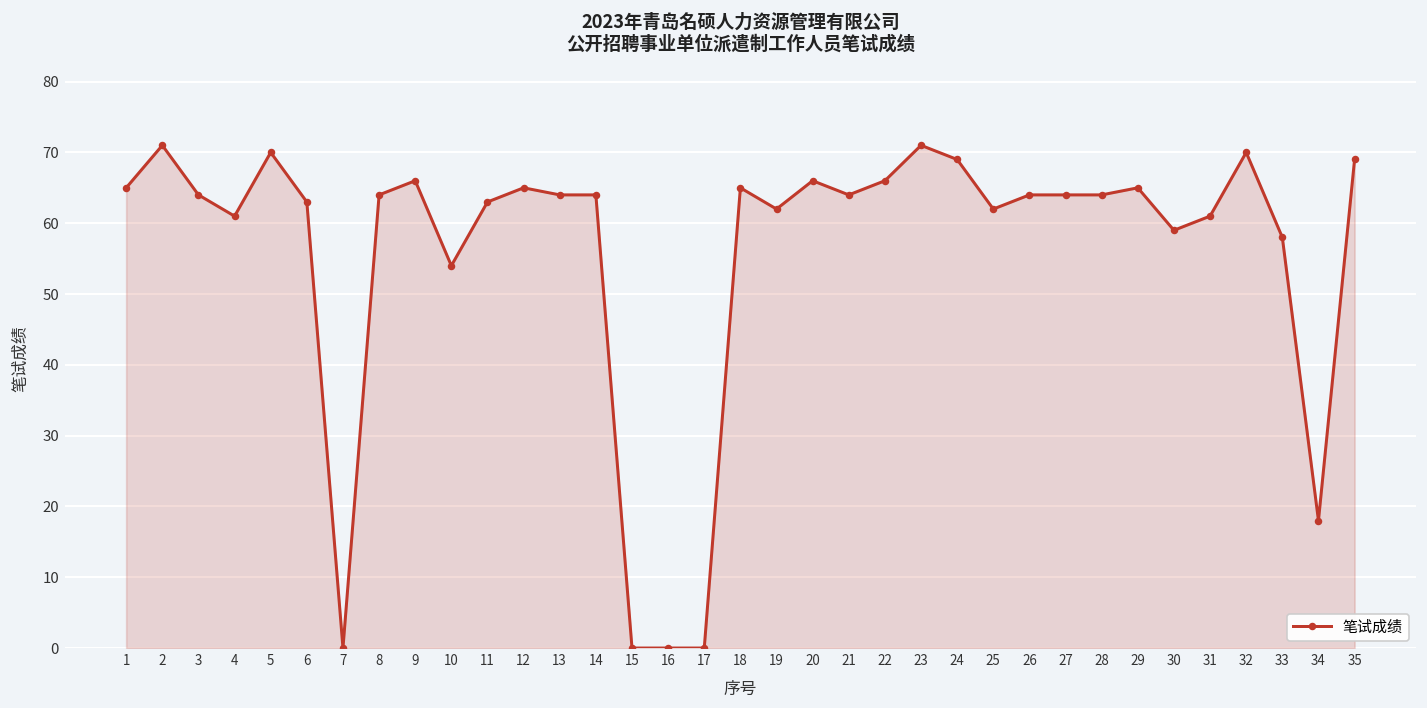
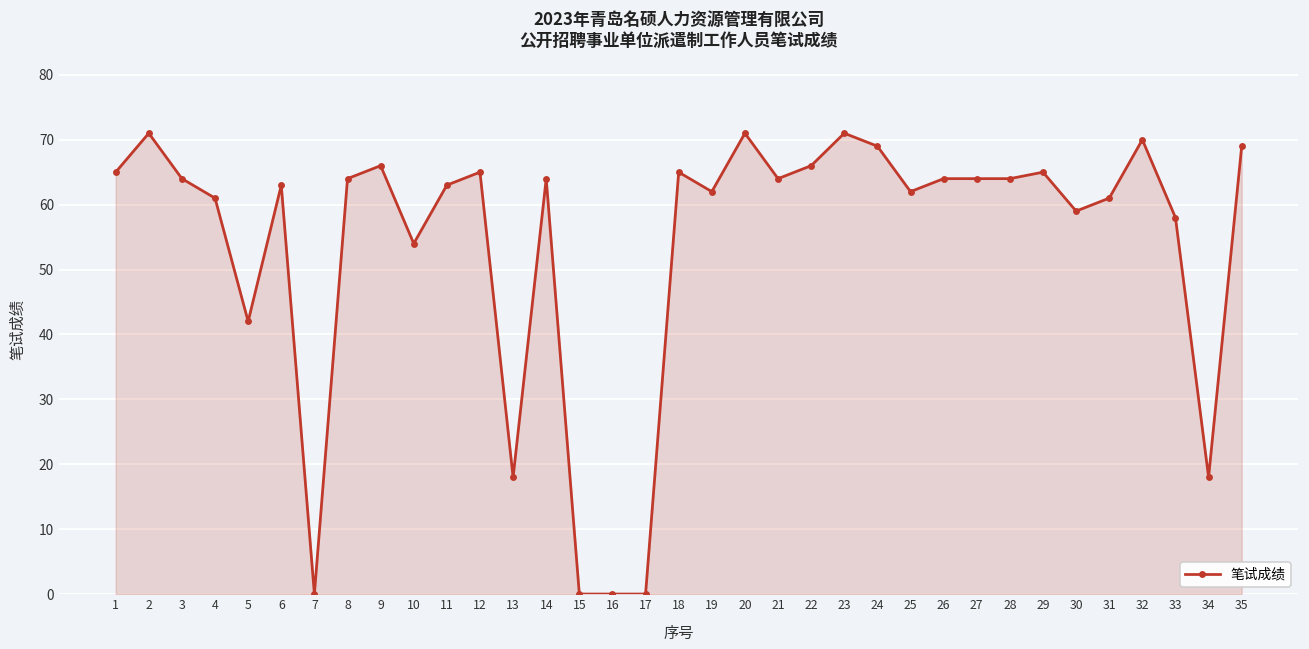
5: 70 -> 42
13: 64 -> 18
20: 66 -> 71
